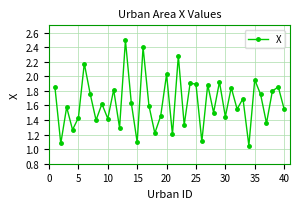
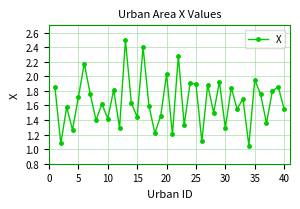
5: 1.4 -> 1.7
15: 1.1 -> 1.4
30: 1.4 -> 1.3
